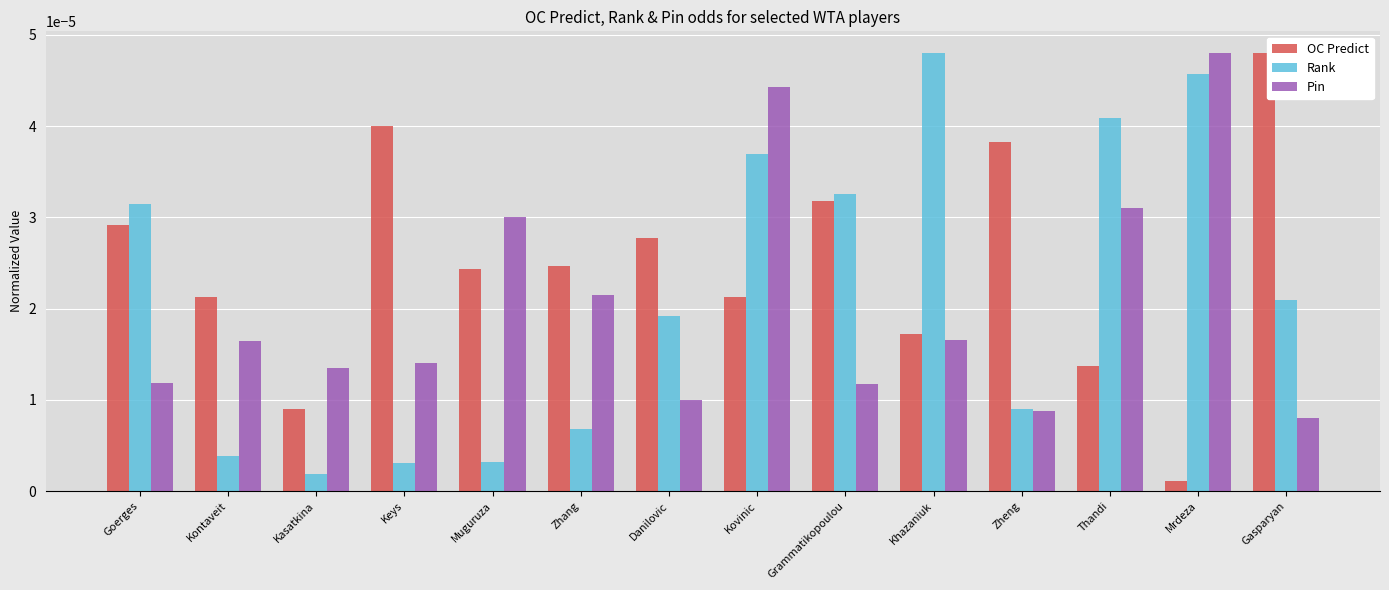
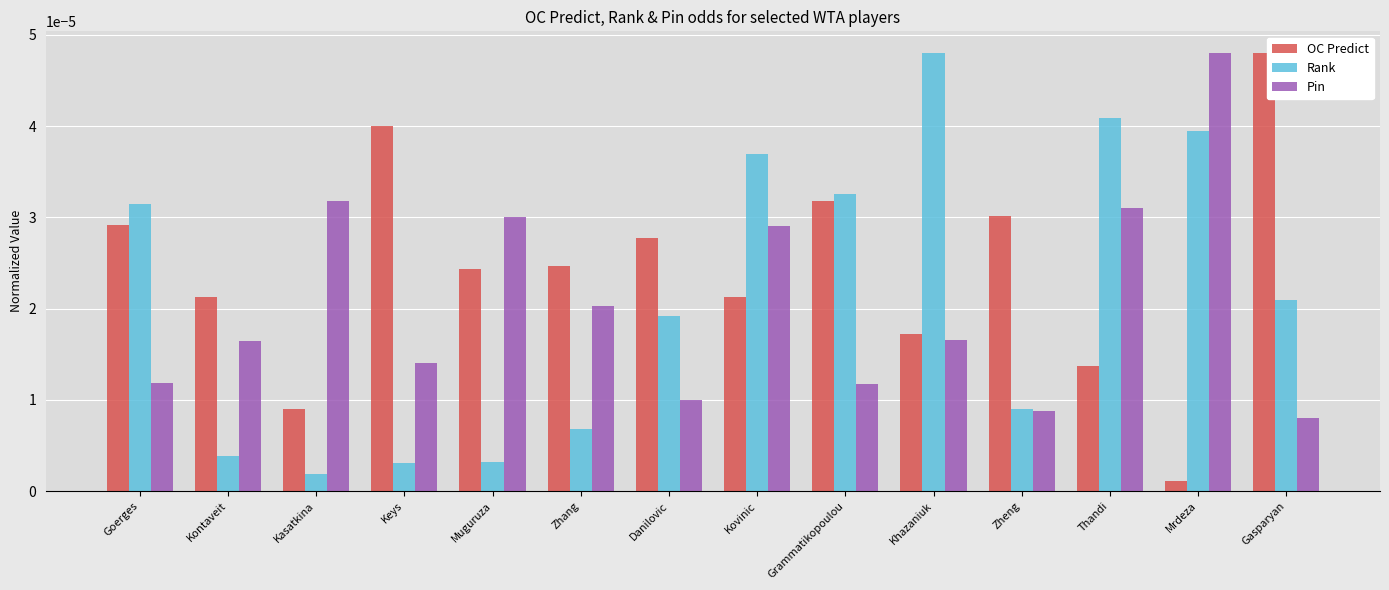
Pin, Kasatkina: 0.000013 -> 0.000032
Pin, Zhang: 0.000021 -> 0.000020
Pin, Kovinic: 0.000044 -> 0.000029
OC Predict, Zheng: 0.000038 -> 0.000030
Rank, Mrdeza: 0.000046 -> 0.000039
